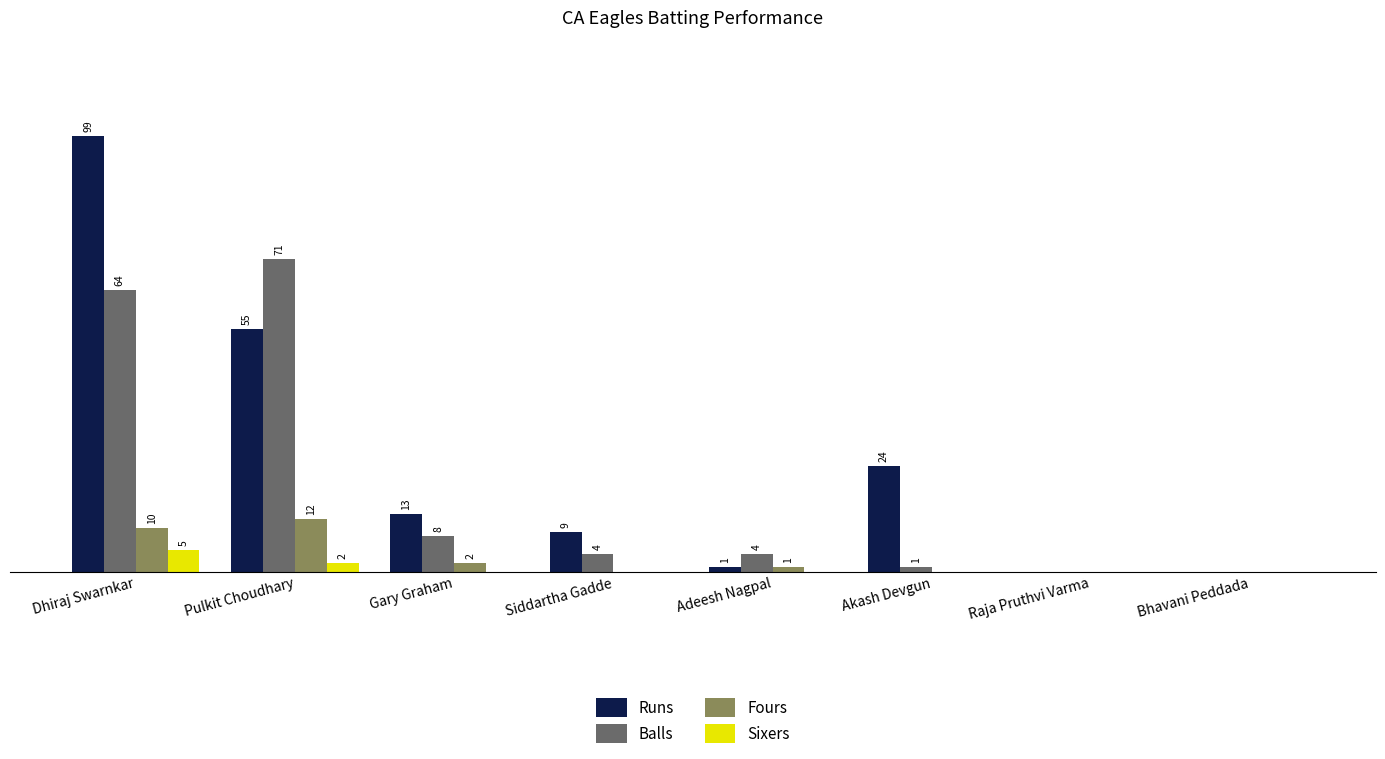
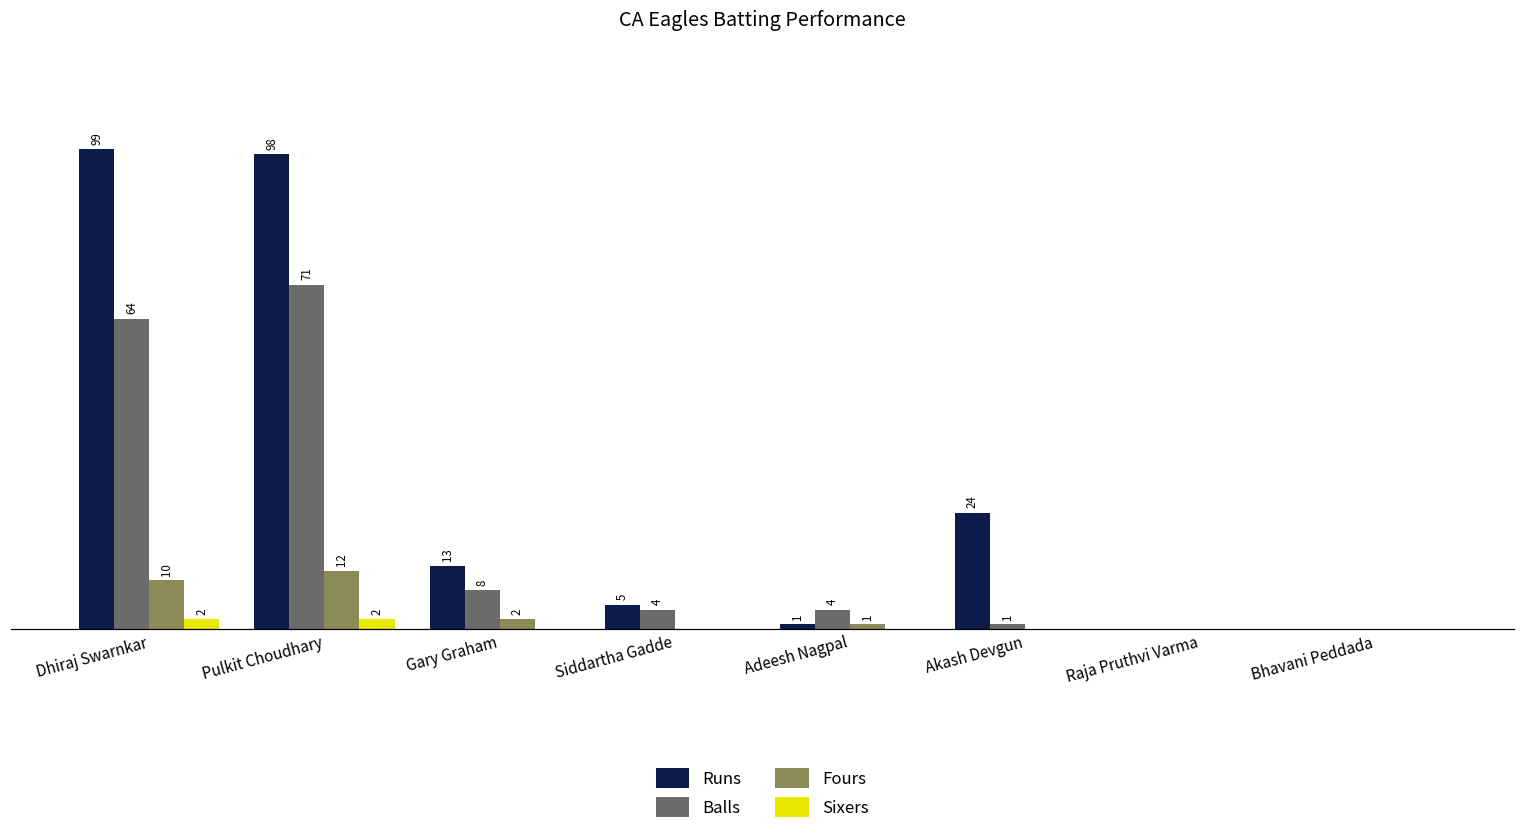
Sixers, Dhiraj Swarnkar: 5 -> 2
Runs, Pulkit Choudhary: 55 -> 98
Runs, Siddartha Gadde: 9 -> 5
